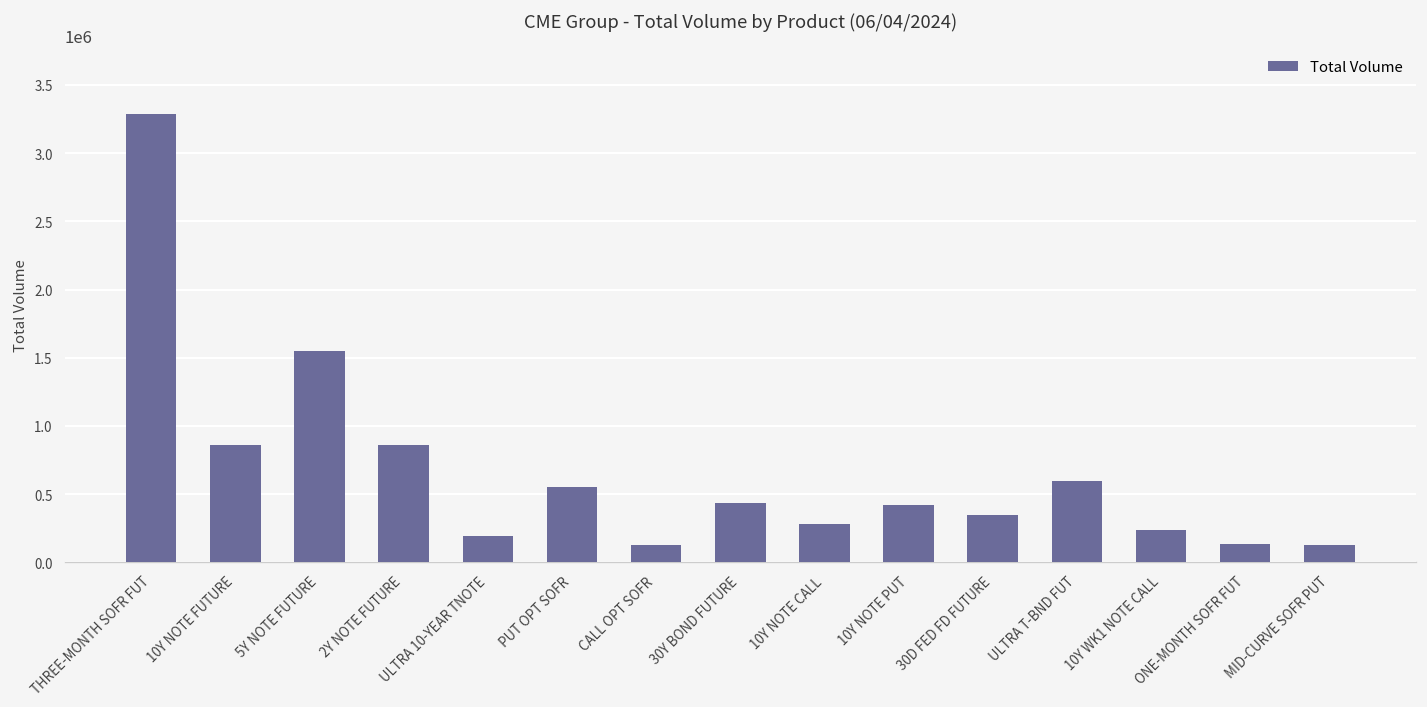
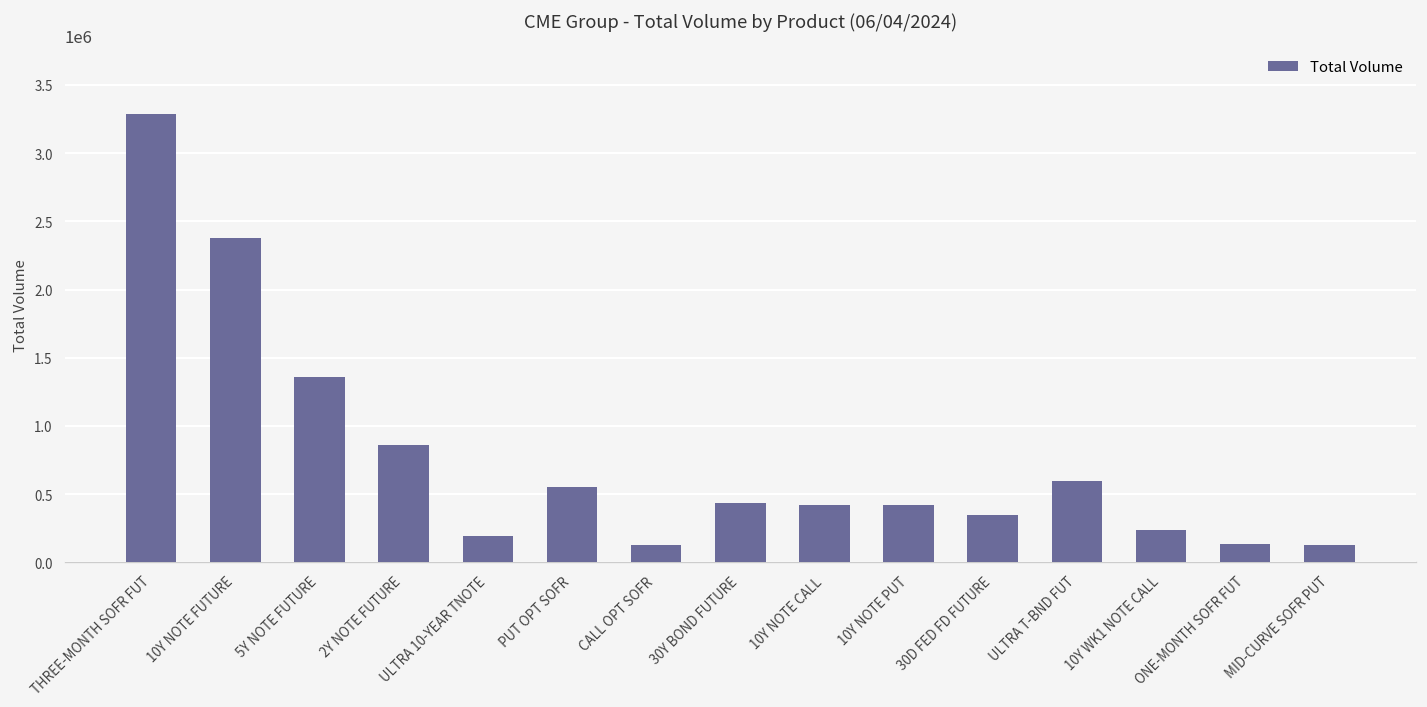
10Y NOTE FUTURE: 860000 -> 2380000
5Y NOTE FUTURE: 1550000 -> 1360000
10Y NOTE CALL: 280000 -> 420000
